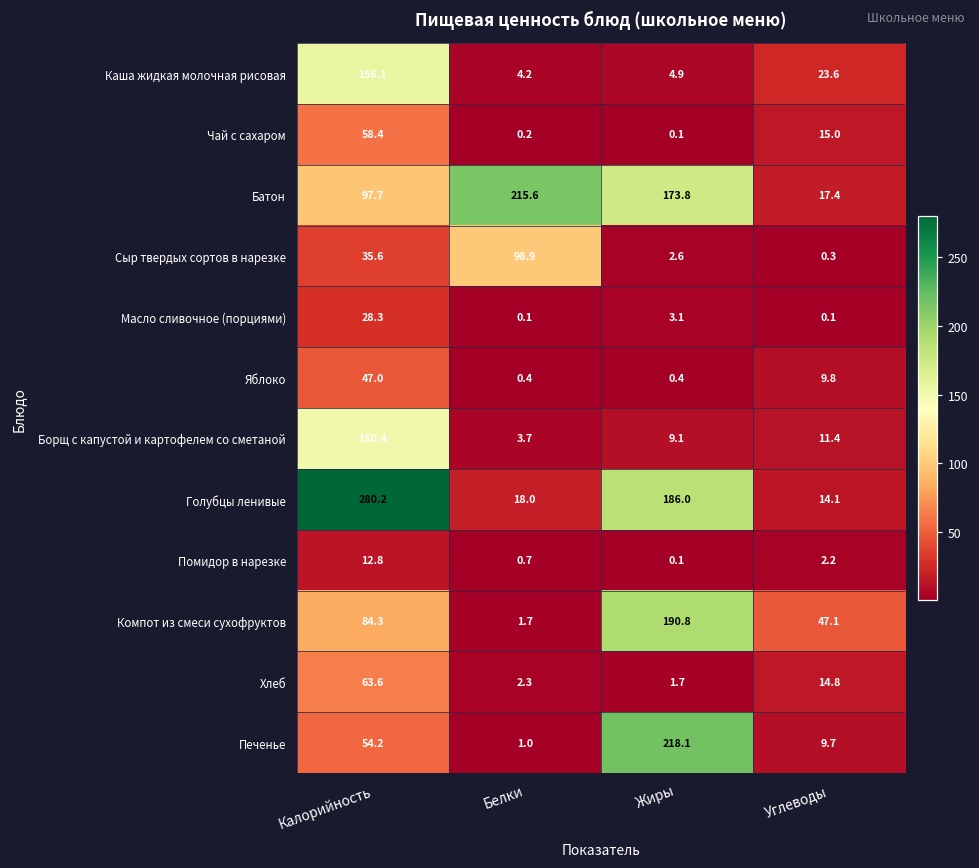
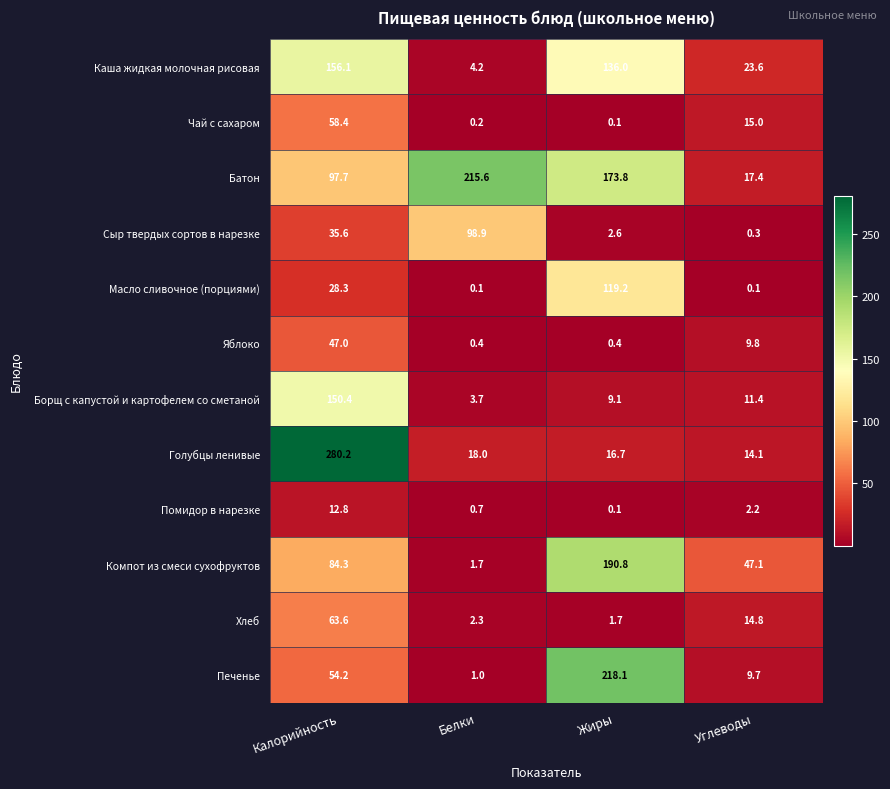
Каша жидкая молочная рисовая, Жиры: 4.9 -> 136.0
Масло сливочное (порциями), Жиры: 3.1 -> 119.2
Голубцы ленивые, Жиры: 186.0 -> 16.7
